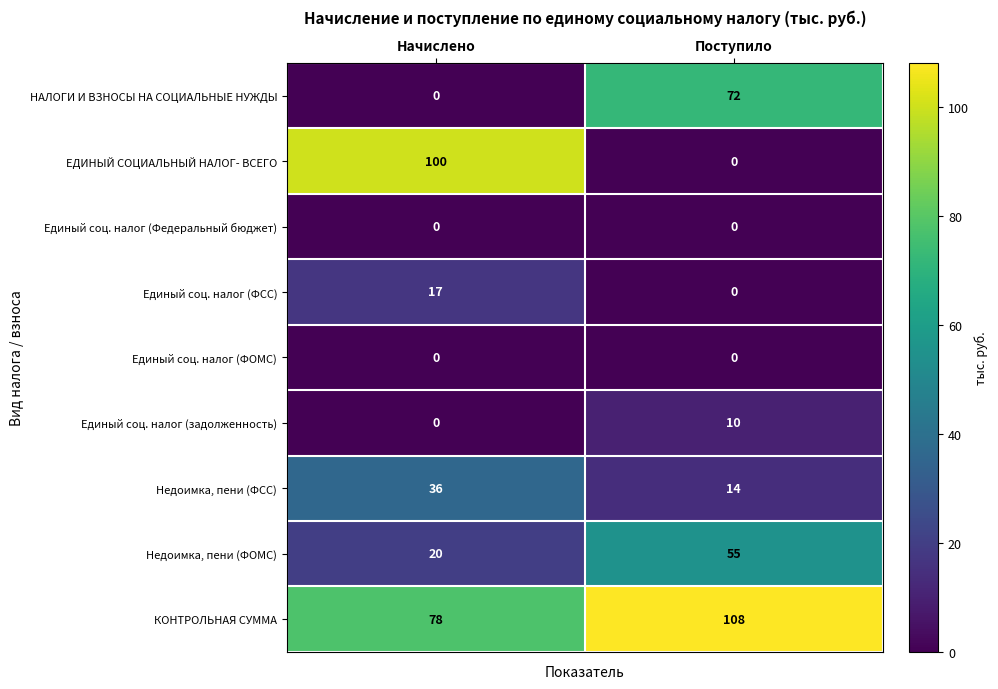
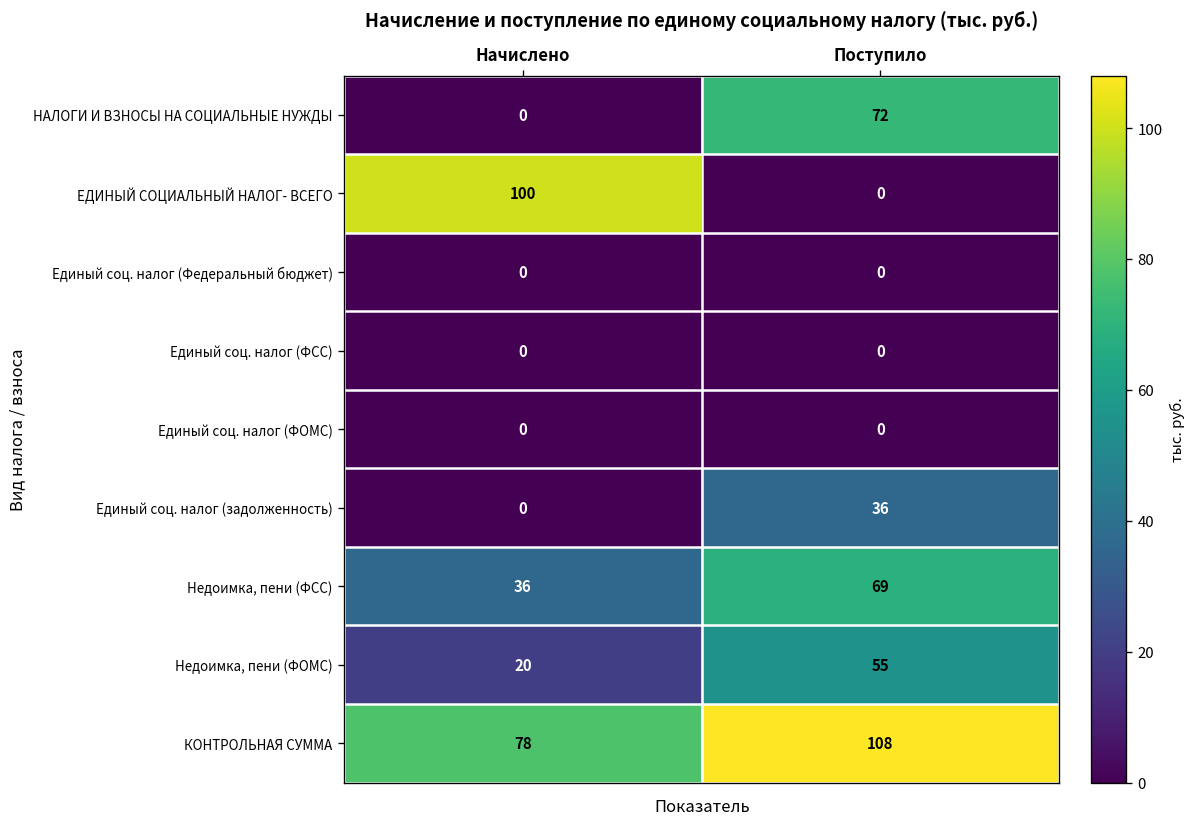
Единый соц. налог (ФСС), Начислено: 17 -> 0
Единый соц. налог (задолженность), Поступило: 10 -> 36
Недоимка, пени (ФСС), Поступило: 14 -> 69
